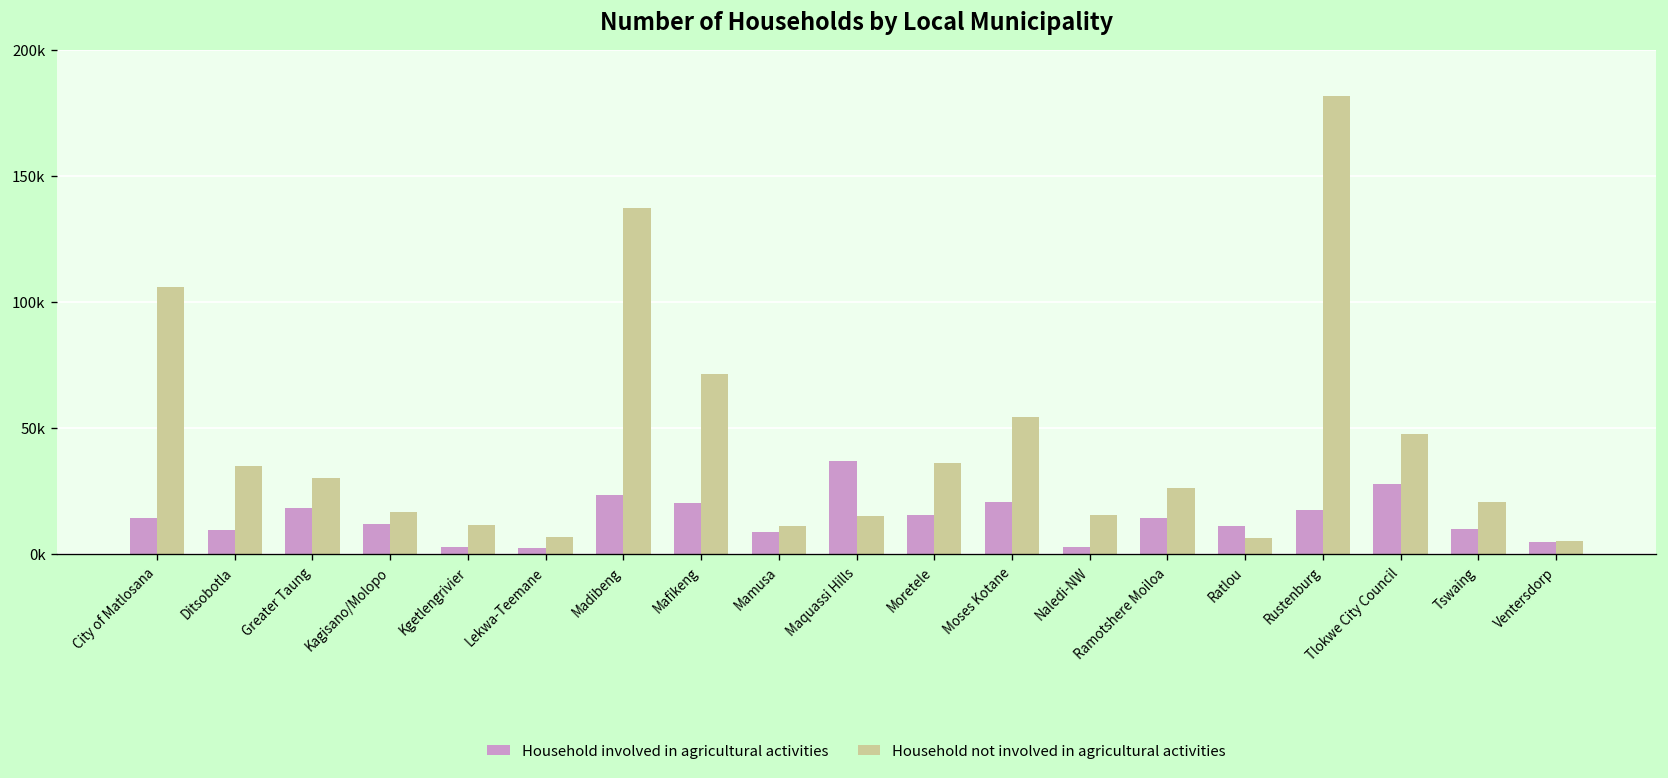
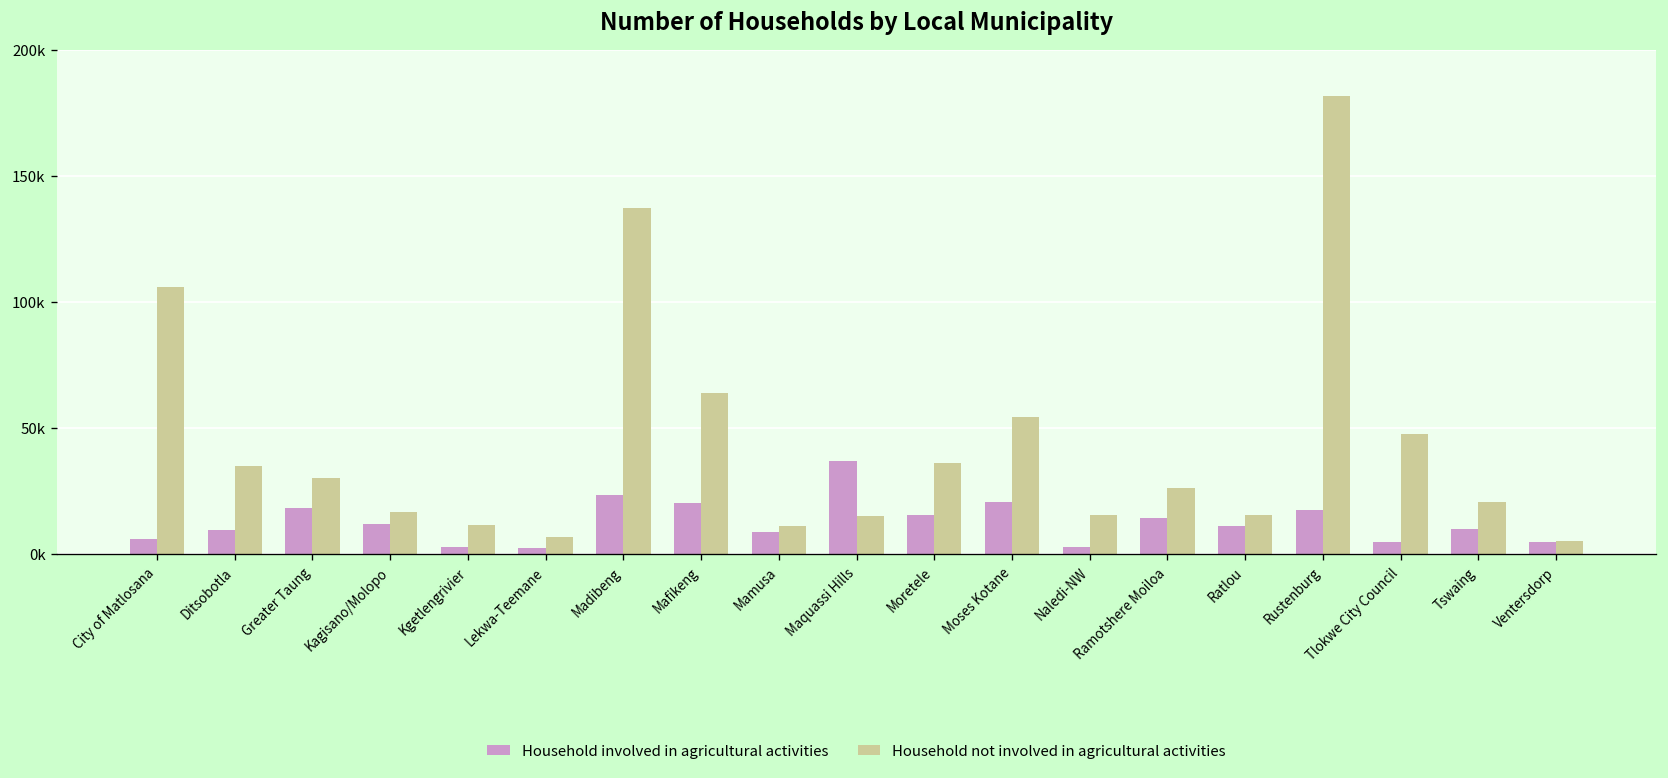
Household involved in agricultural activities, City of Matlosana: 14000 -> 6000
Household not involved in agricultural activities, Mafikeng: 71000 -> 64000
Household not involved in agricultural activities, Ratlou: 7000 -> 16000
Household involved in agricultural activities, Tlokwe City Council: 28000 -> 5000
